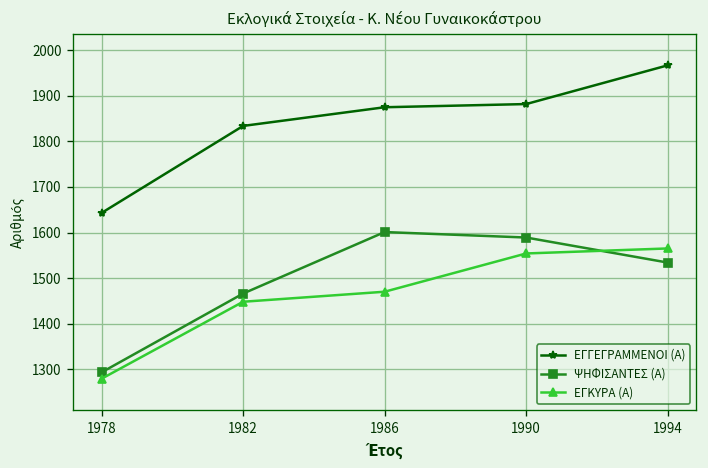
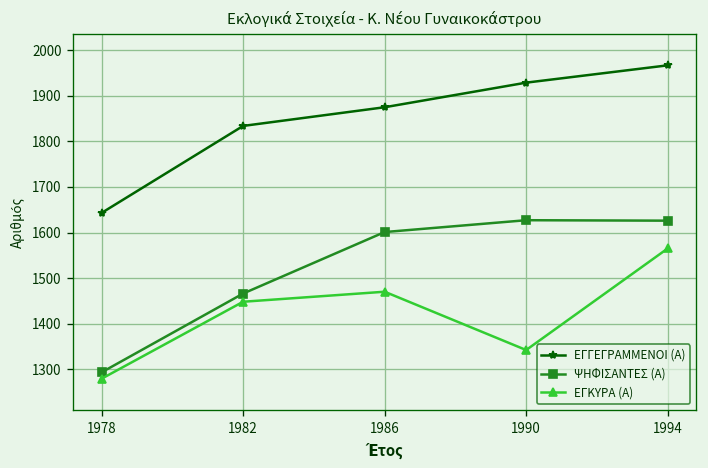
ΕΓΓΕΓΡΑΜΜΕΝΟΙ (Α), 1990: 1880 -> 1930
ΨΗΦΙΣΑΝΤΕΣ (Α), 1990: 1590 -> 1630
ΕΓΚΥΡΑ (Α), 1990: 1550 -> 1340
ΨΗΦΙΣΑΝΤΕΣ (Α), 1994: 1530 -> 1630
